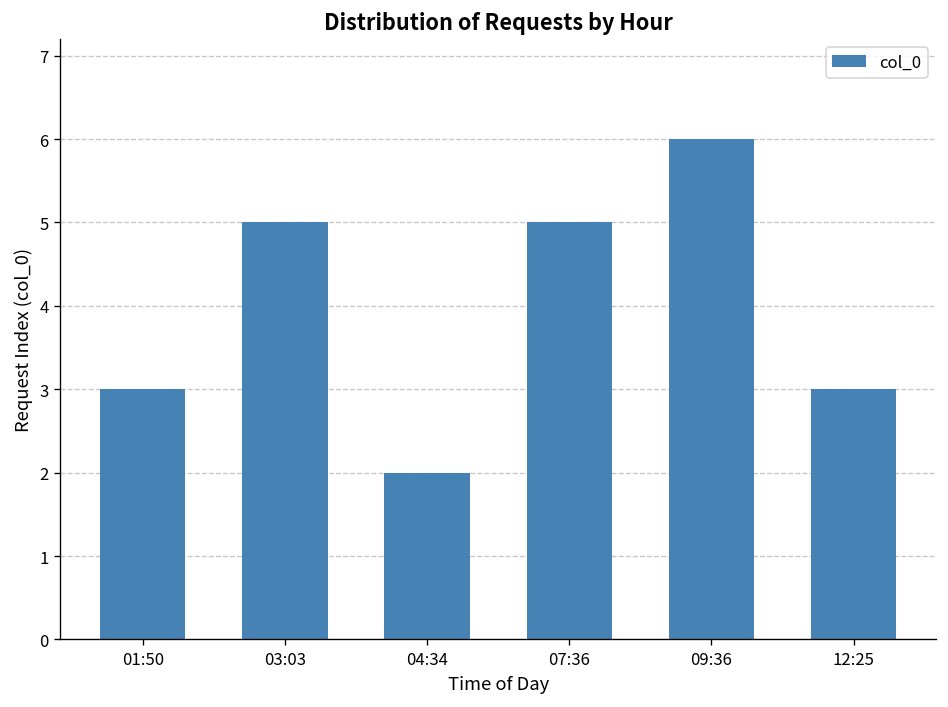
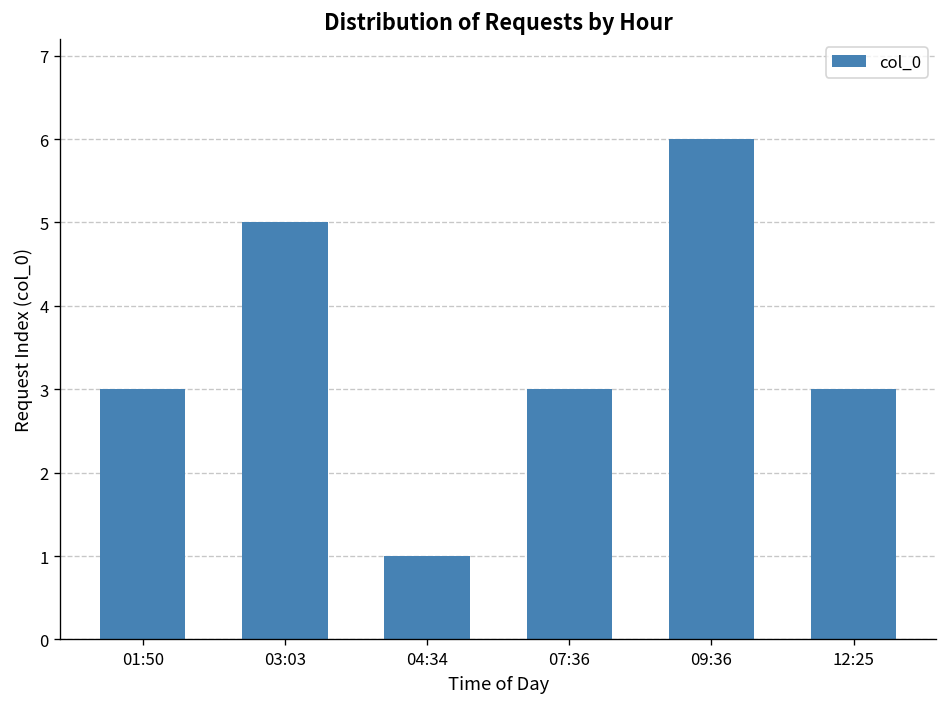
04:34: 2 -> 1
07:36: 5 -> 3
